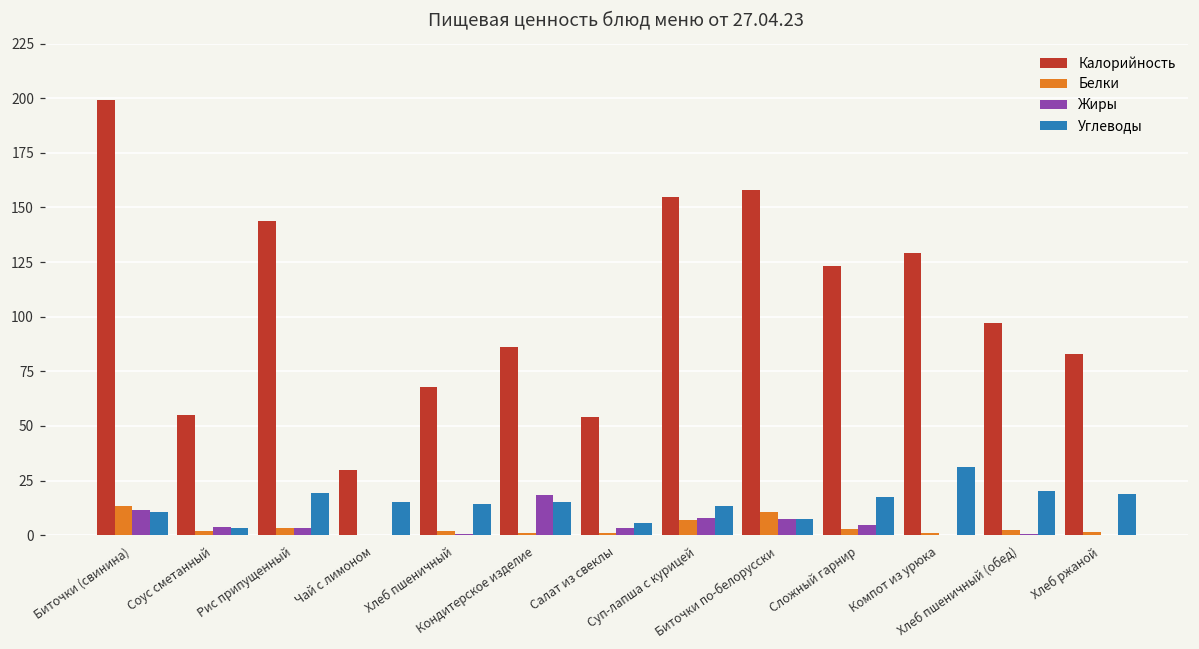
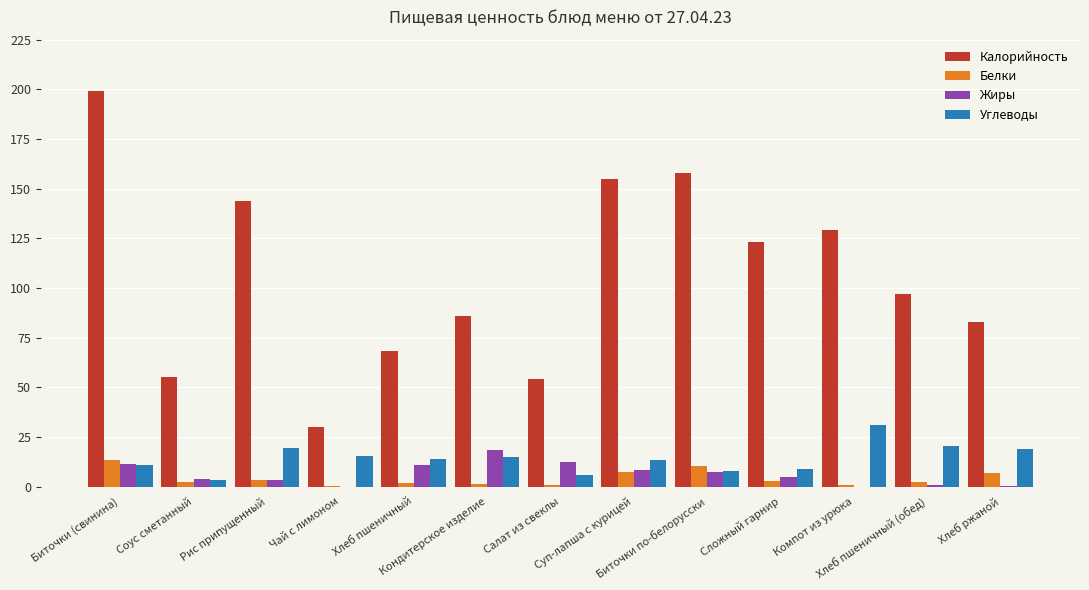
Жиры, Хлеб пшеничный: 1 -> 11
Жиры, Салат из свеклы: 3 -> 12
Углеводы, Сложный гарнир: 17 -> 9
Белки, Хлеб ржаной: 1 -> 7
